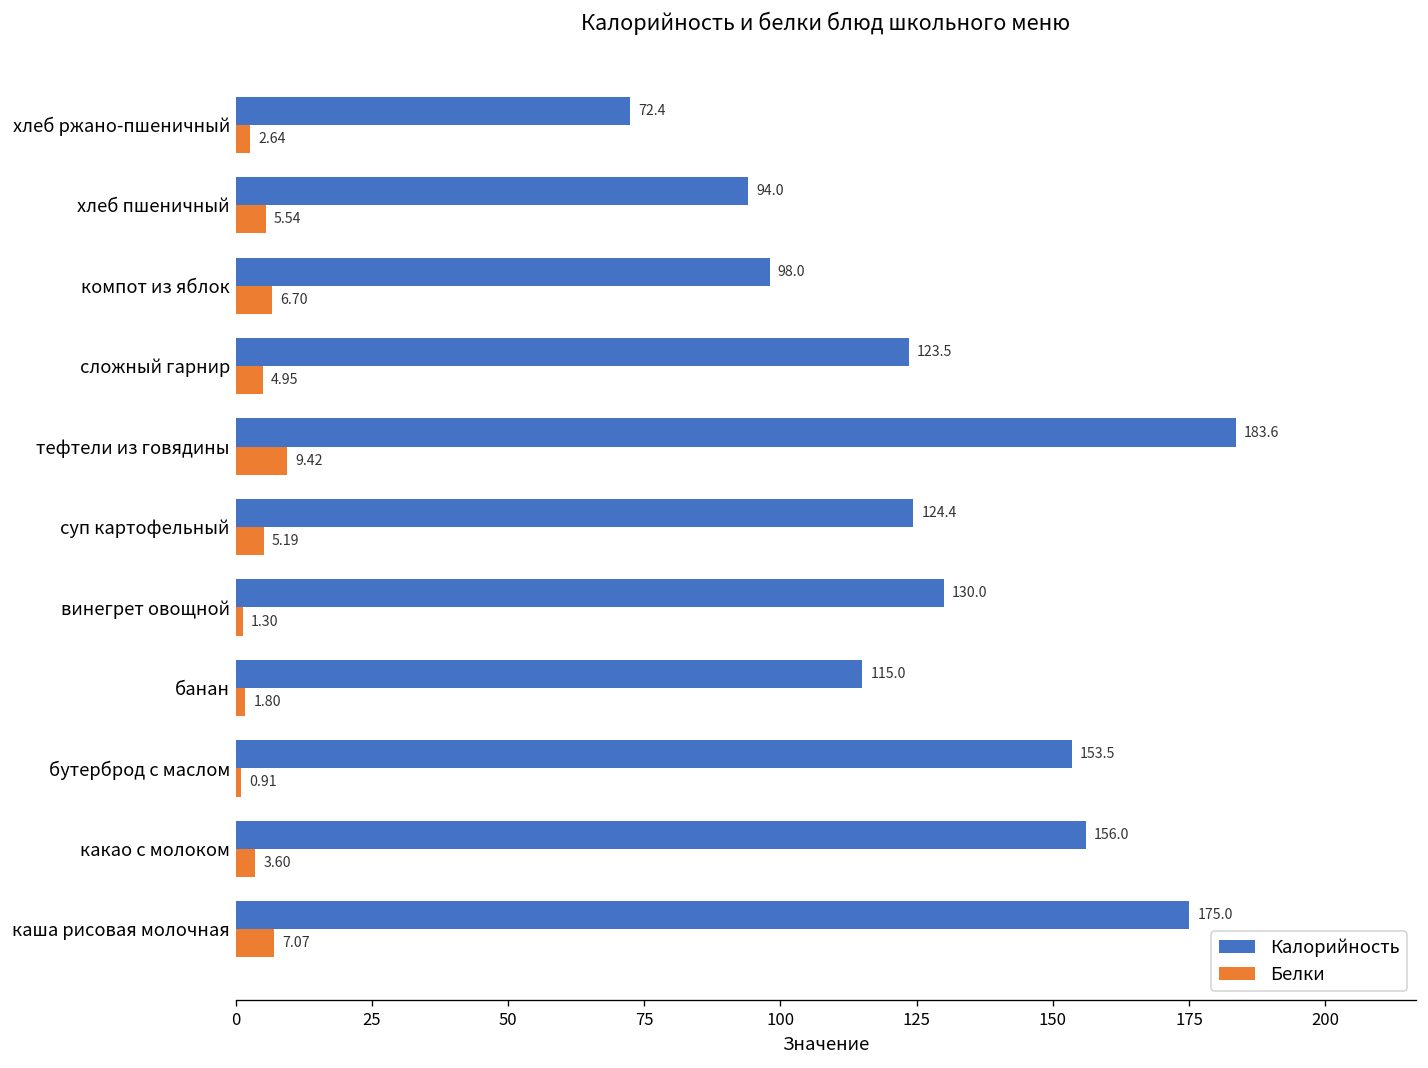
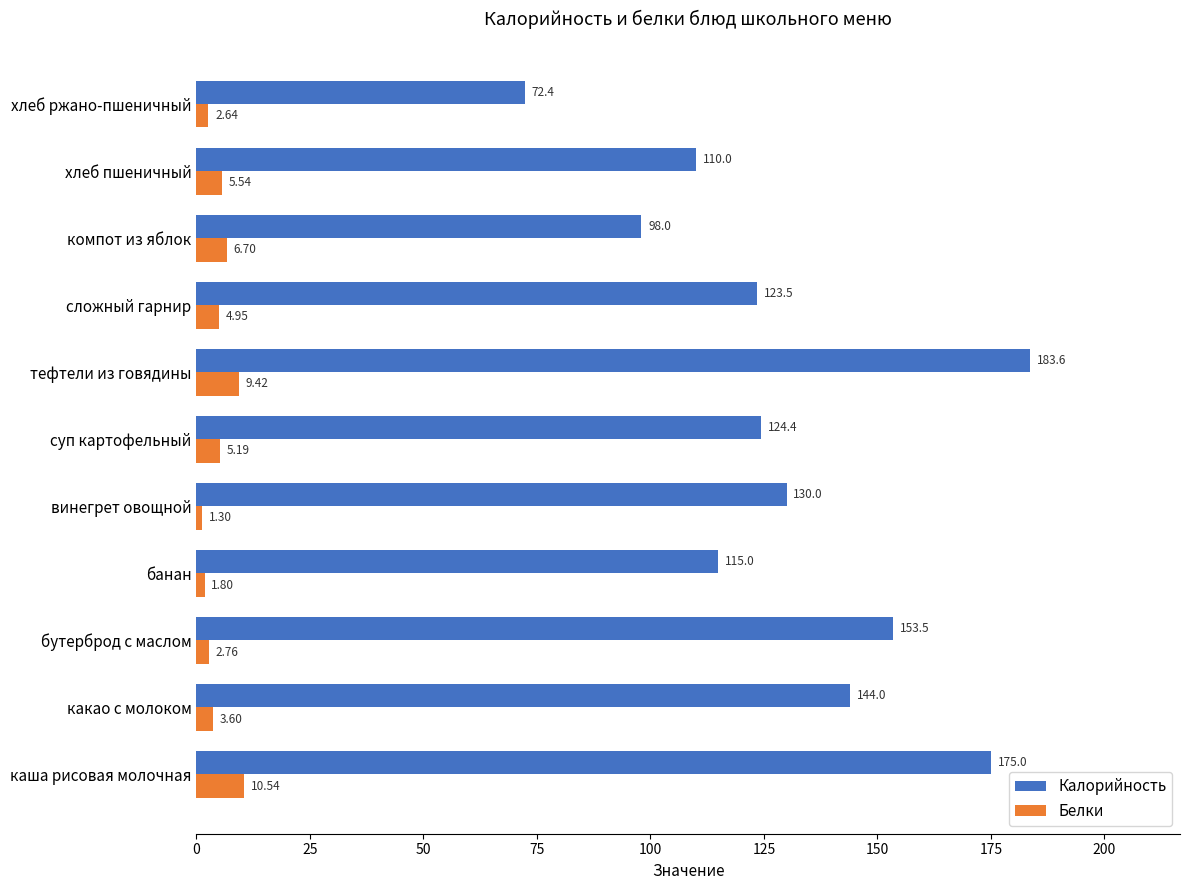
Калорийность, хлеб пшеничный: 94.0 -> 110.0
Белки, бутерброд с маслом: 0.91 -> 2.76
Калорийность, какао с молоком: 156.0 -> 144.0
Белки, каша рисовая молочная: 7.07 -> 10.54
